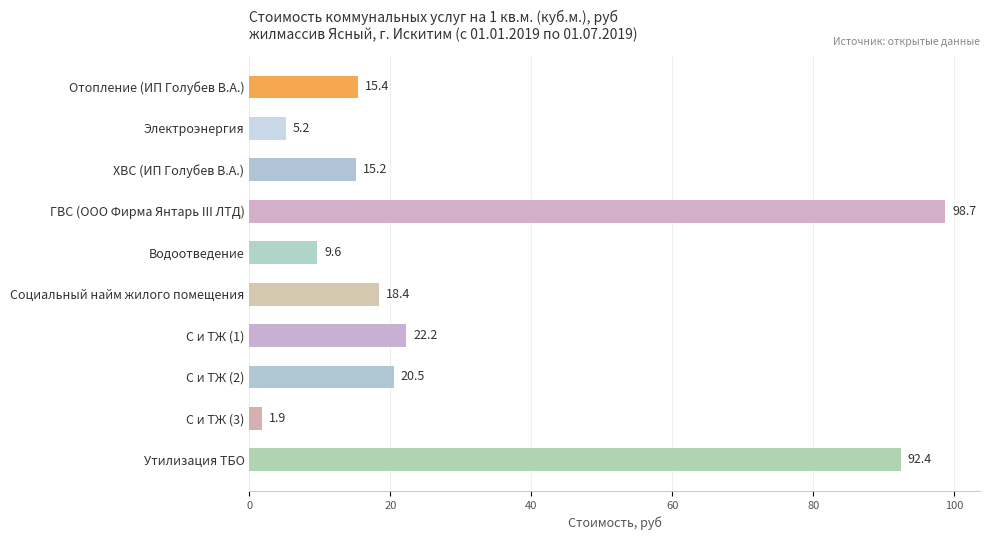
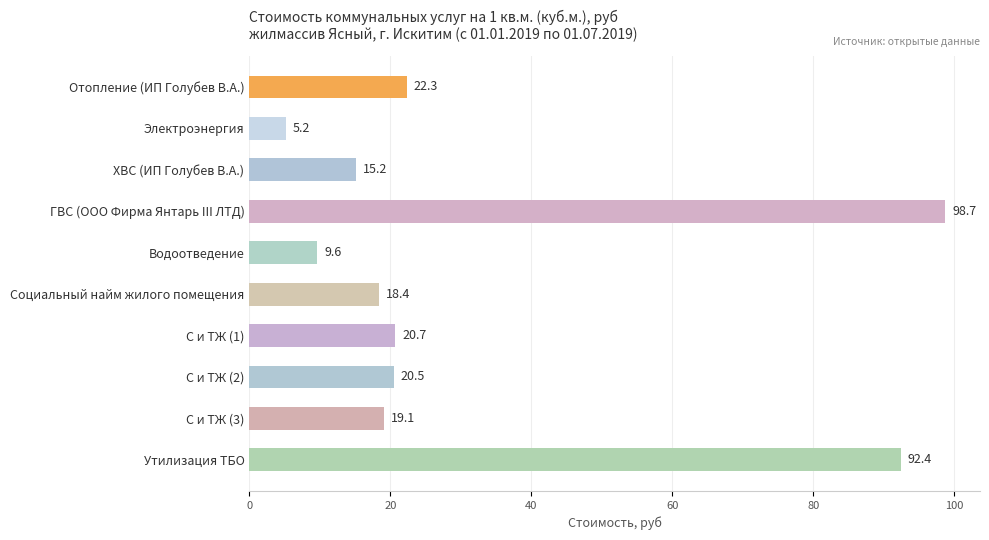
Отопление (ИП Голубев В.А.): 15.4 -> 22.3
С и ТЖ (1): 22.2 -> 20.7
С и ТЖ (3): 1.9 -> 19.1
